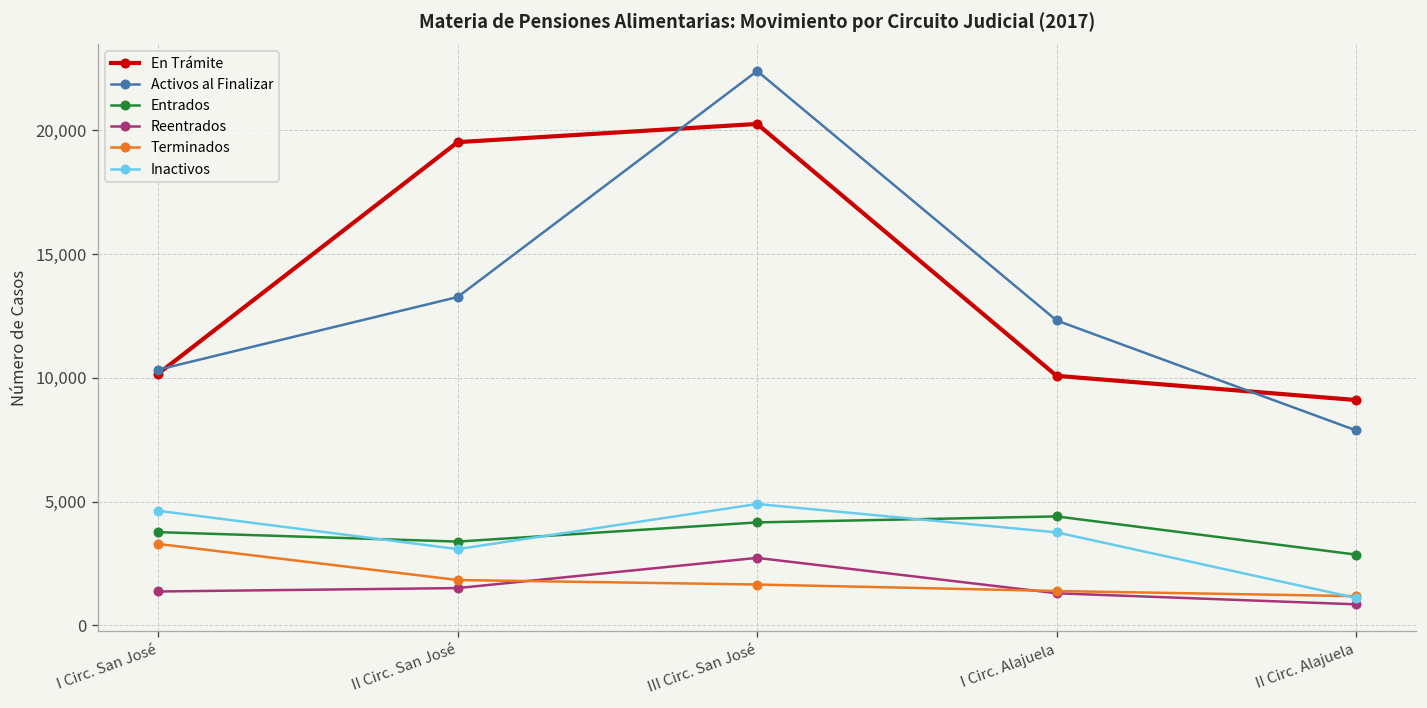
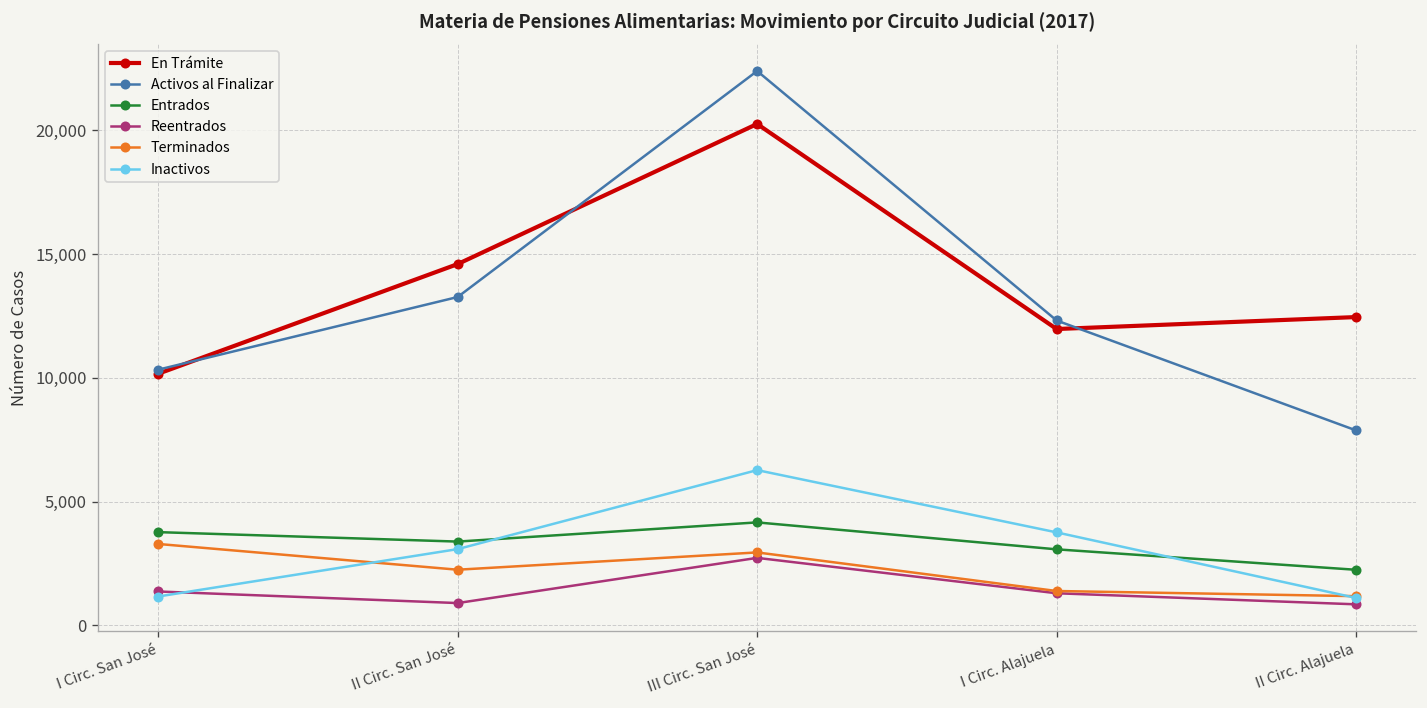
Inactivos, I Circ. San José: 4,600 -> 1,200
En Trámite, II Circ. San José: 19,500 -> 14,600
Reentrados, II Circ. San José: 1,500 -> 900
Terminados, II Circ. San José: 1,800 -> 2,200
Terminados, III Circ. San José: 1,700 -> 2,900
Inactivos, III Circ. San José: 4,900 -> 6,300
En Trámite, I Circ. Alajuela: 10,100 -> 12,000
Entrados, I Circ. Alajuela: 4,400 -> 3,100
En Trámite, II Circ. Alajuela: 9,100 -> 12,500
Entrados, II Circ. Alajuela: 2,900 -> 2,200
